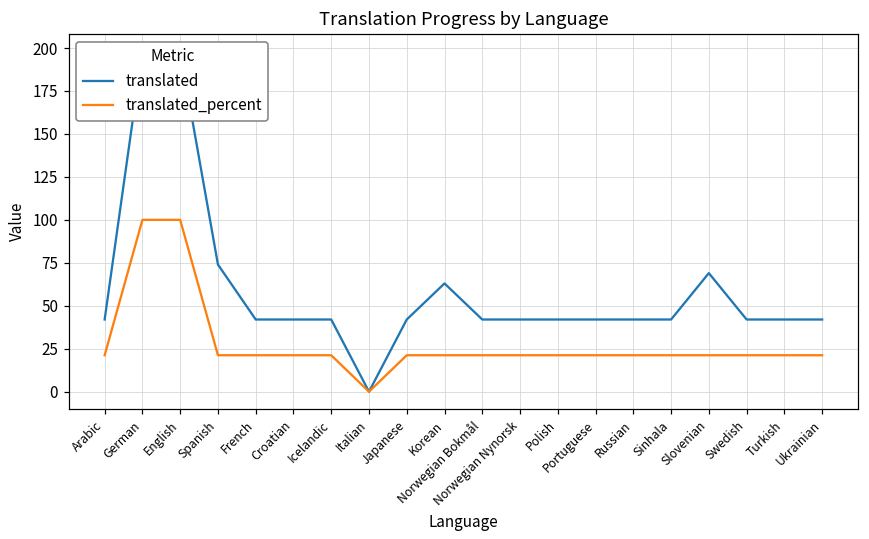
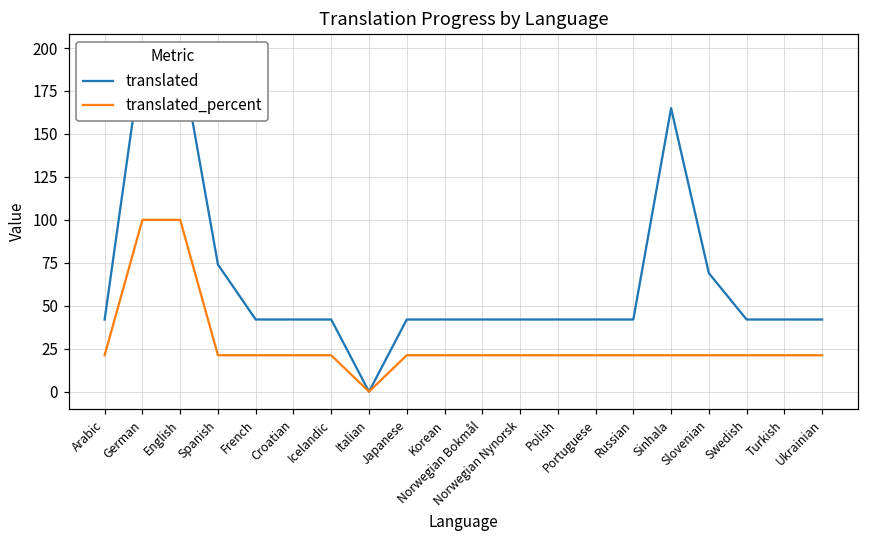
translated, Korean: 63 -> 42
translated, Sinhala: 42 -> 165
